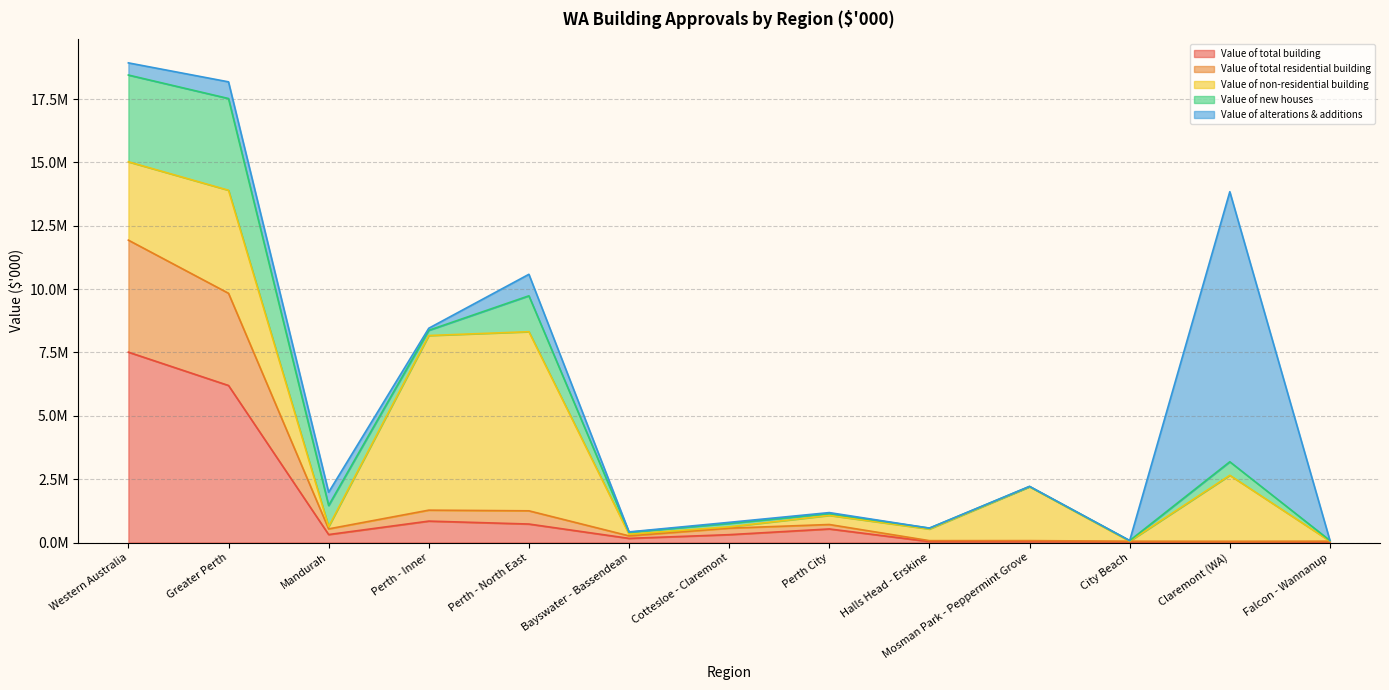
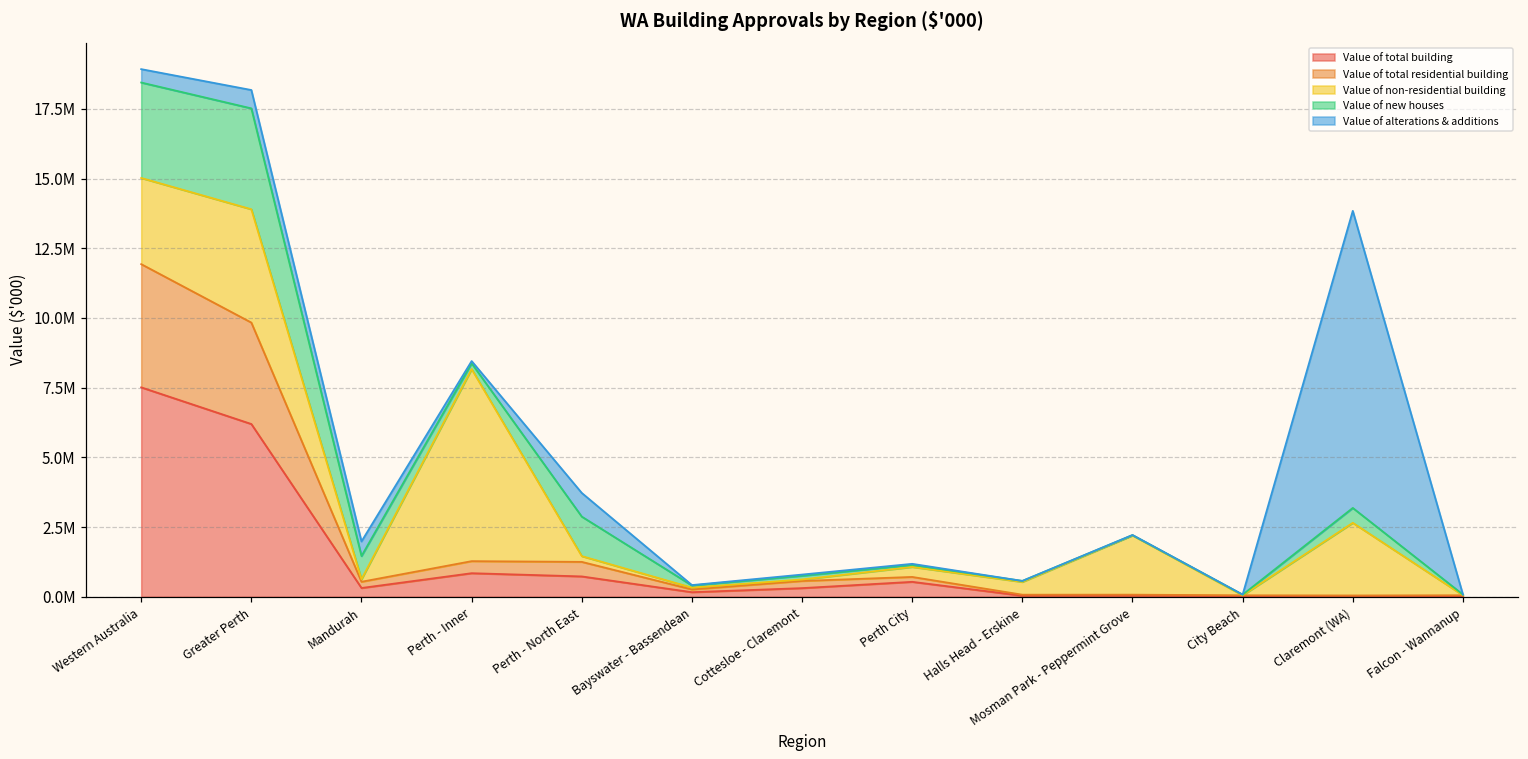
Value of non-residential building, Perth - North East: 7100000 -> 200000
